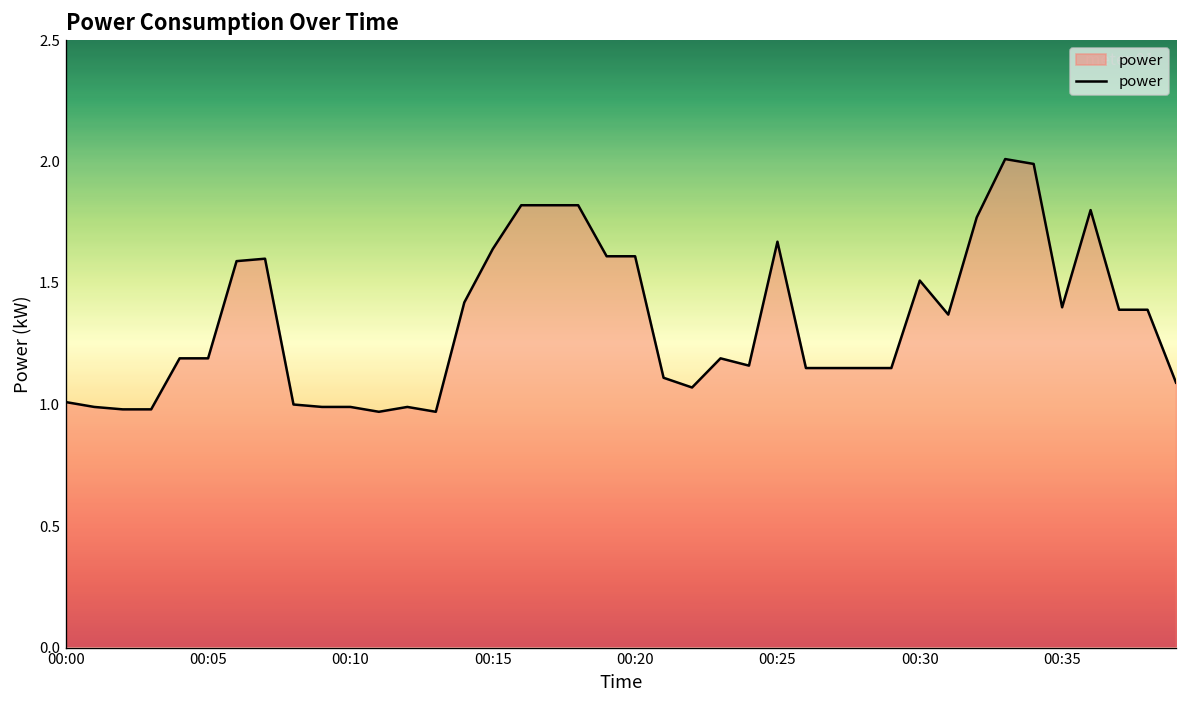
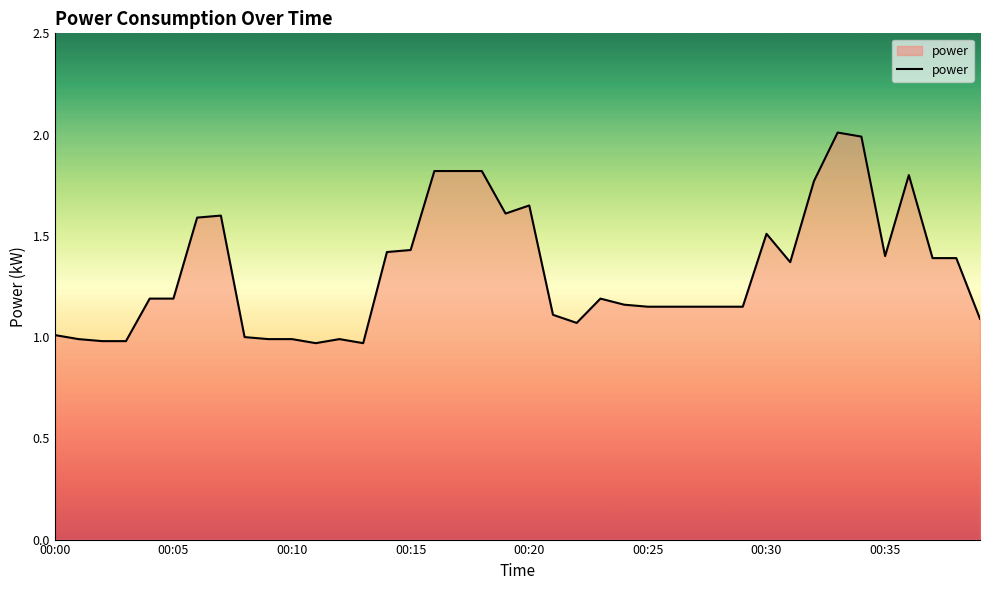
00:15: 1.64 -> 1.43
00:20: 1.61 -> 1.65
00:25: 1.67 -> 1.15
